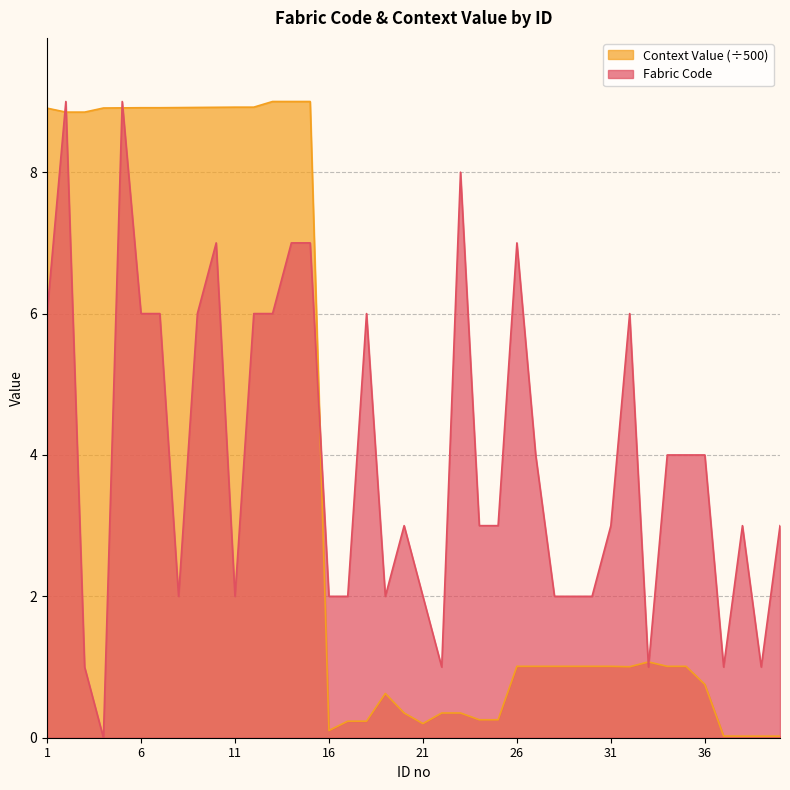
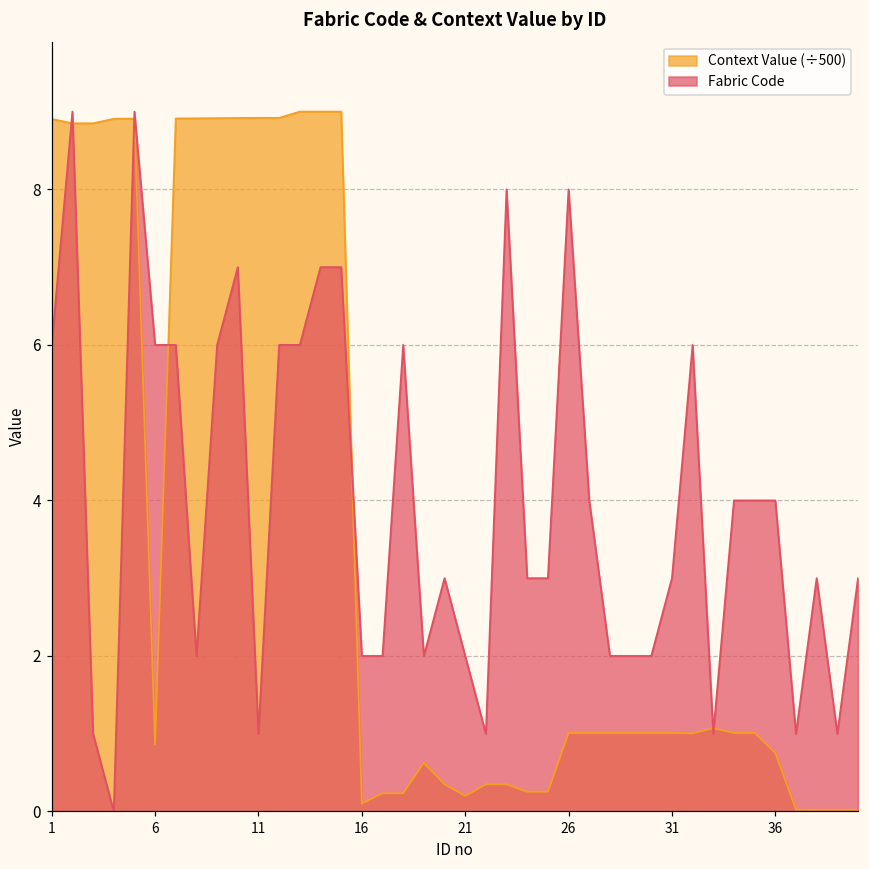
Context Value (÷500), 6: 8.9 -> 0.9
Fabric Code, 11: 2 -> 1
Fabric Code, 26: 7 -> 8
